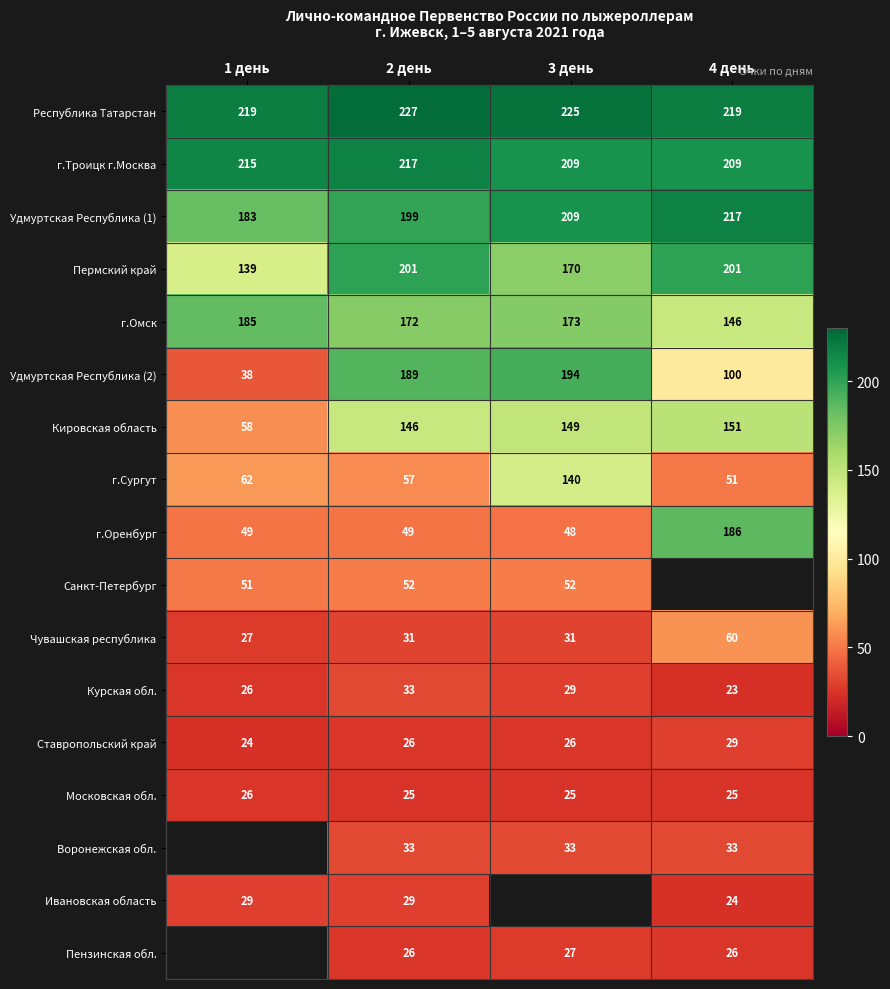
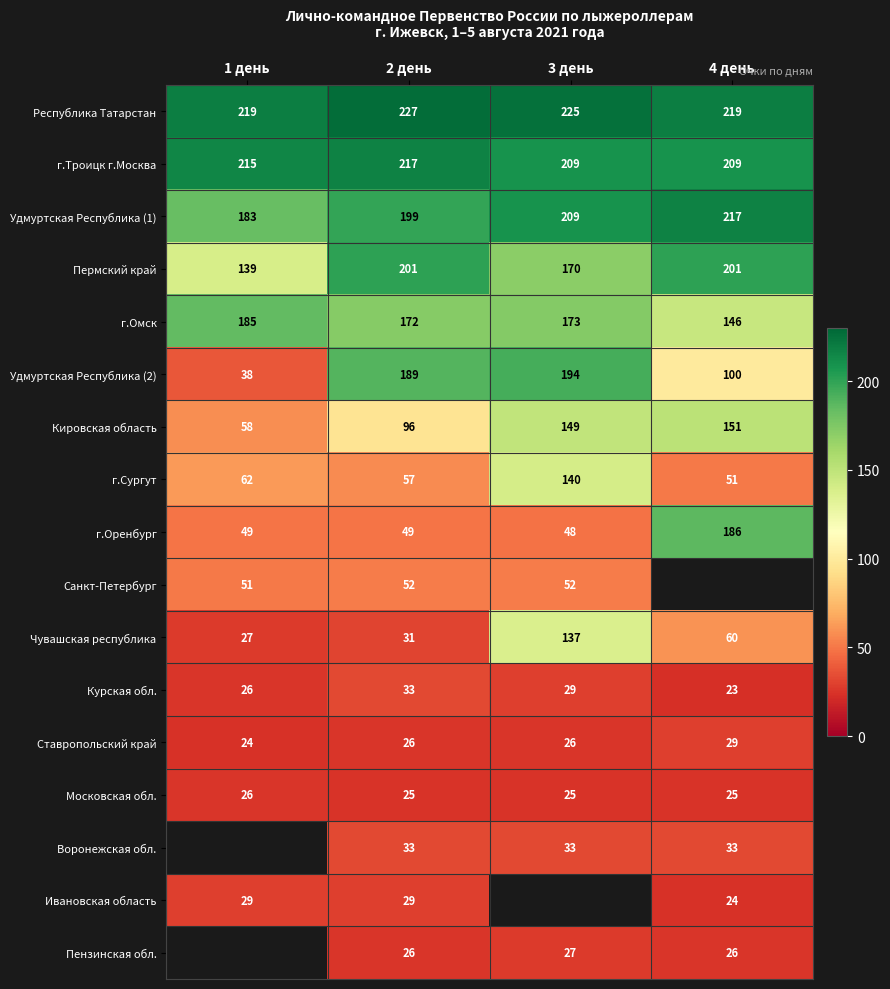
Кировская область, 2 день: 146 -> 96
Чувашская республика, 3 день: 31 -> 137
